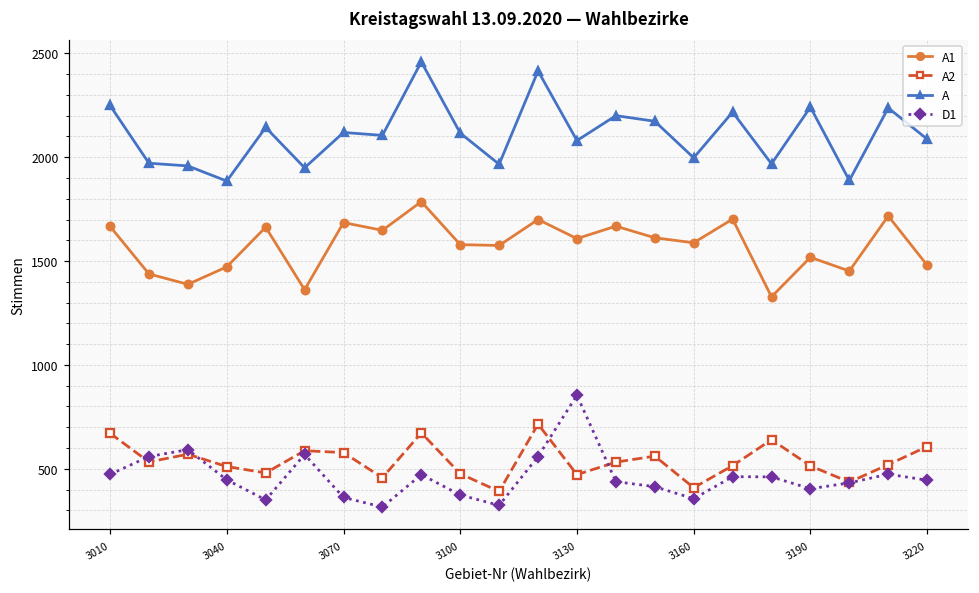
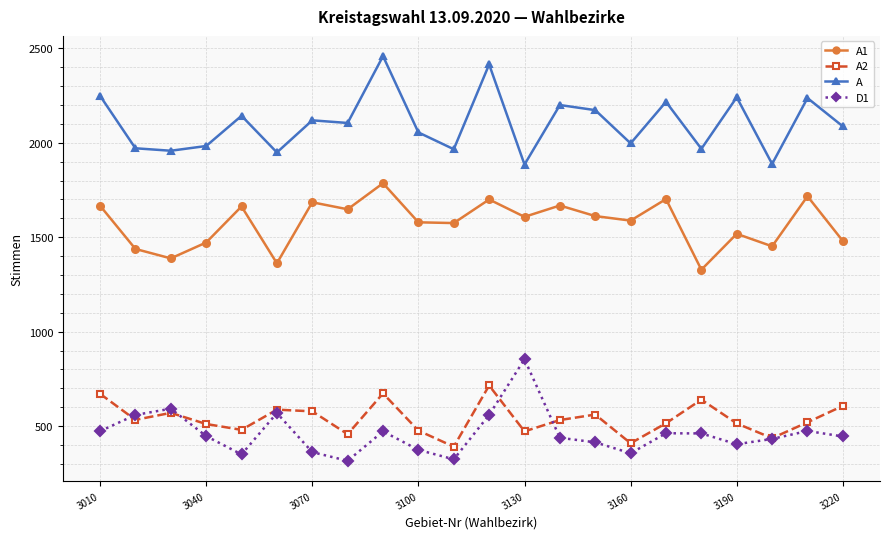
A, 3040: 1890 -> 1980
A, 3100: 2120 -> 2060
A, 3130: 2080 -> 1890
